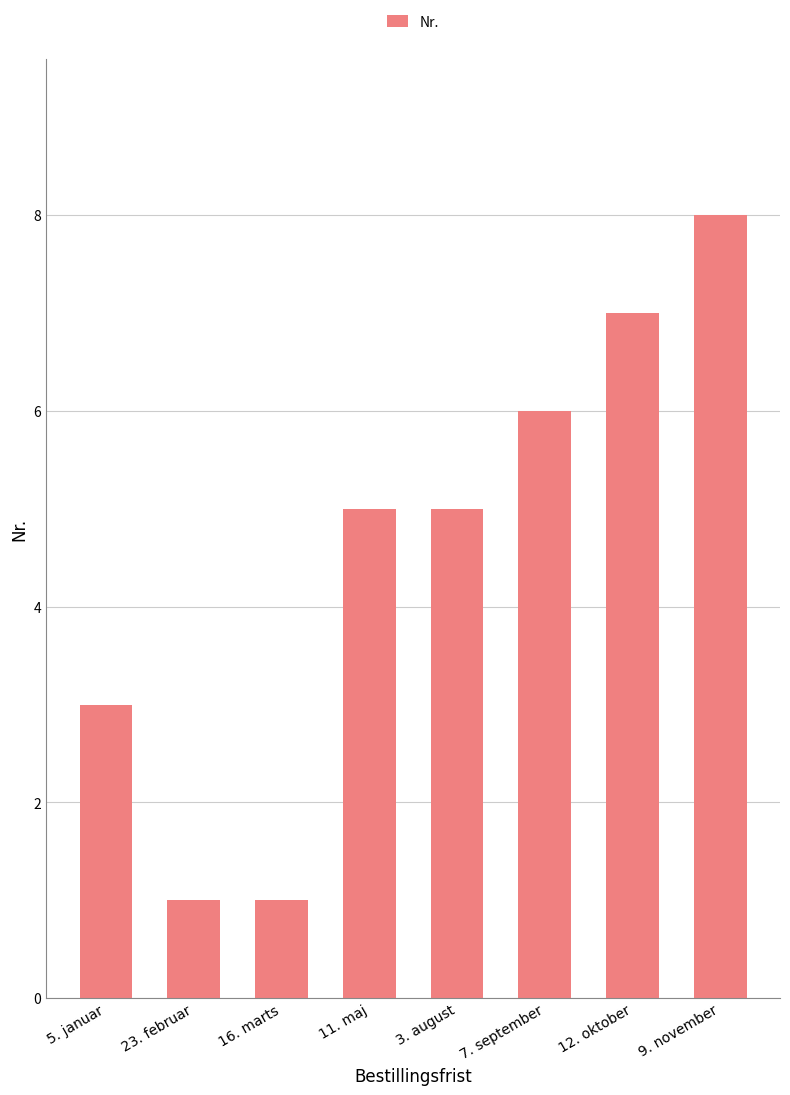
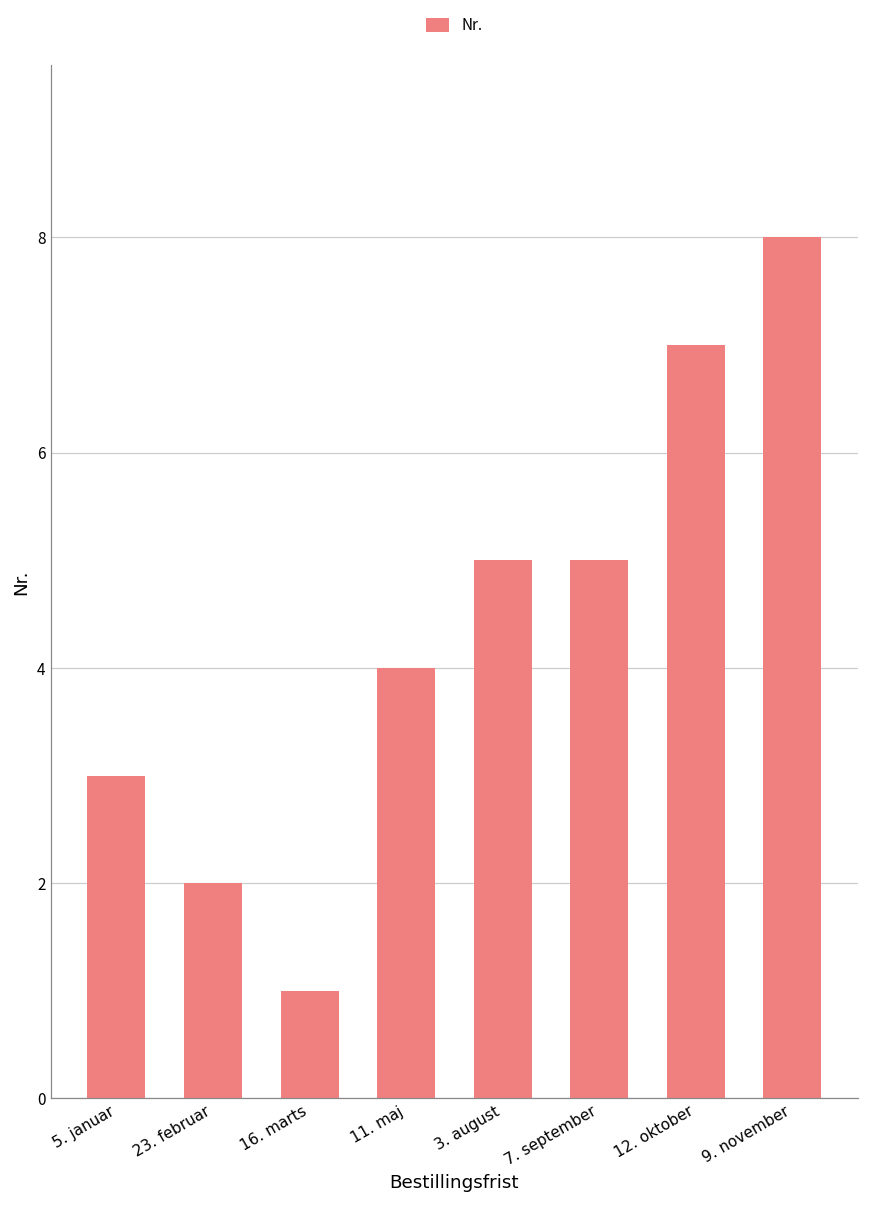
23. februar: 1 -> 2
11. maj: 5 -> 4
7. september: 6 -> 5
